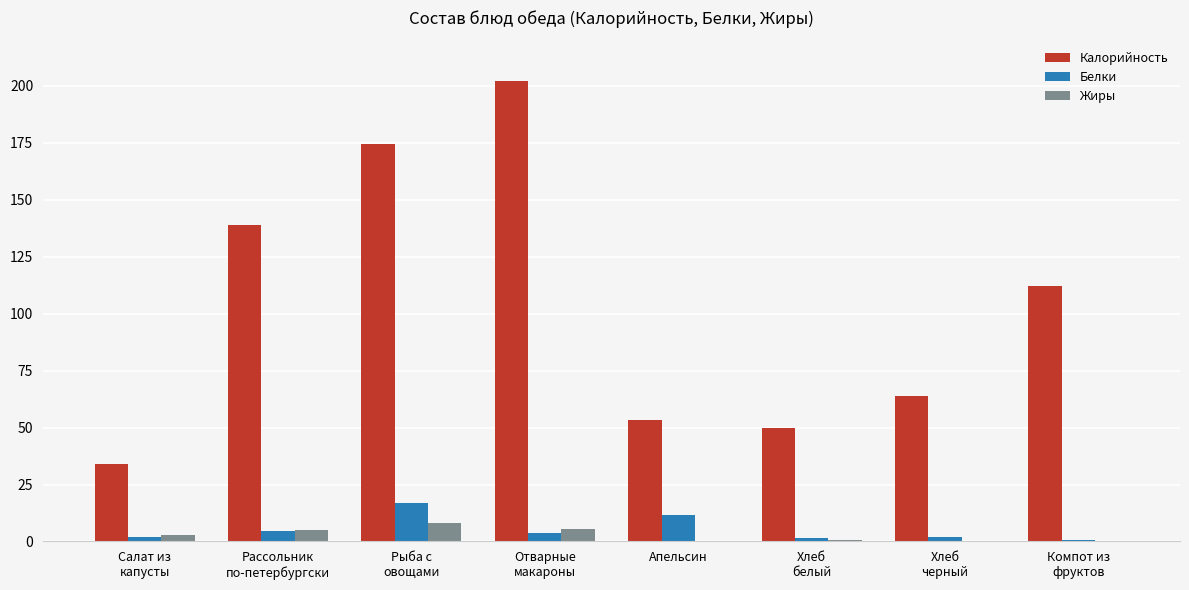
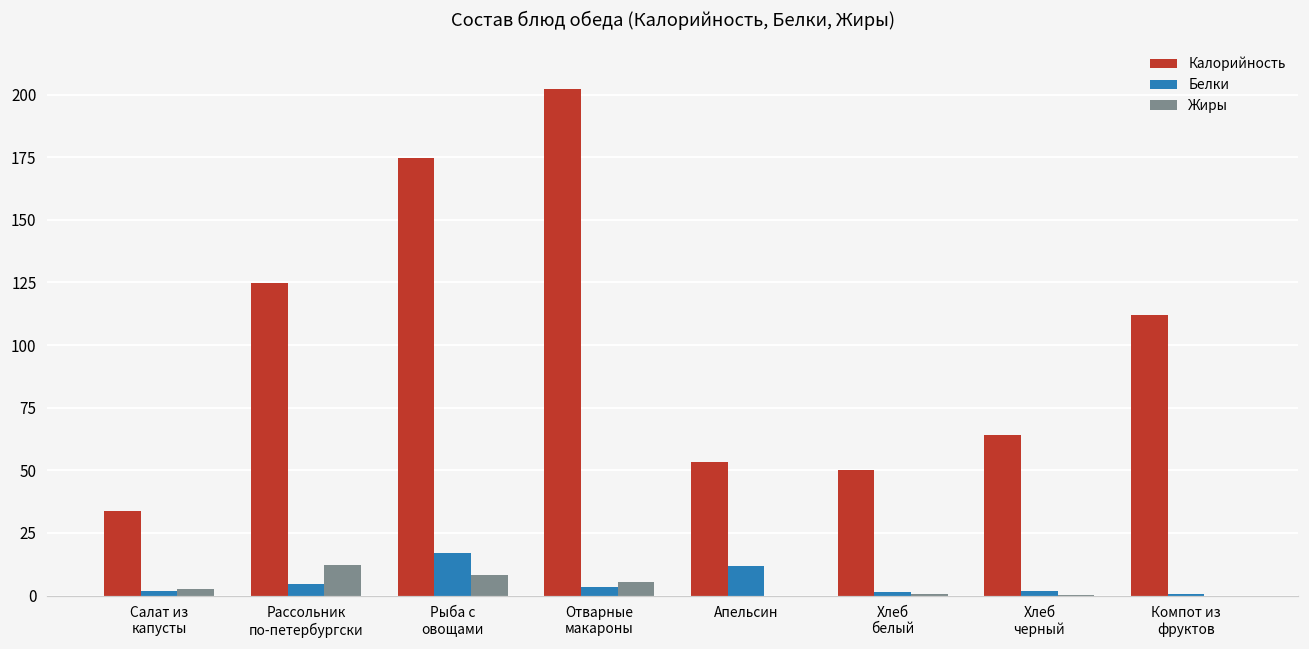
Калорийность, Рассольник по-петербургски: 139 -> 125
Жиры, Рассольник по-петербургски: 5 -> 12
